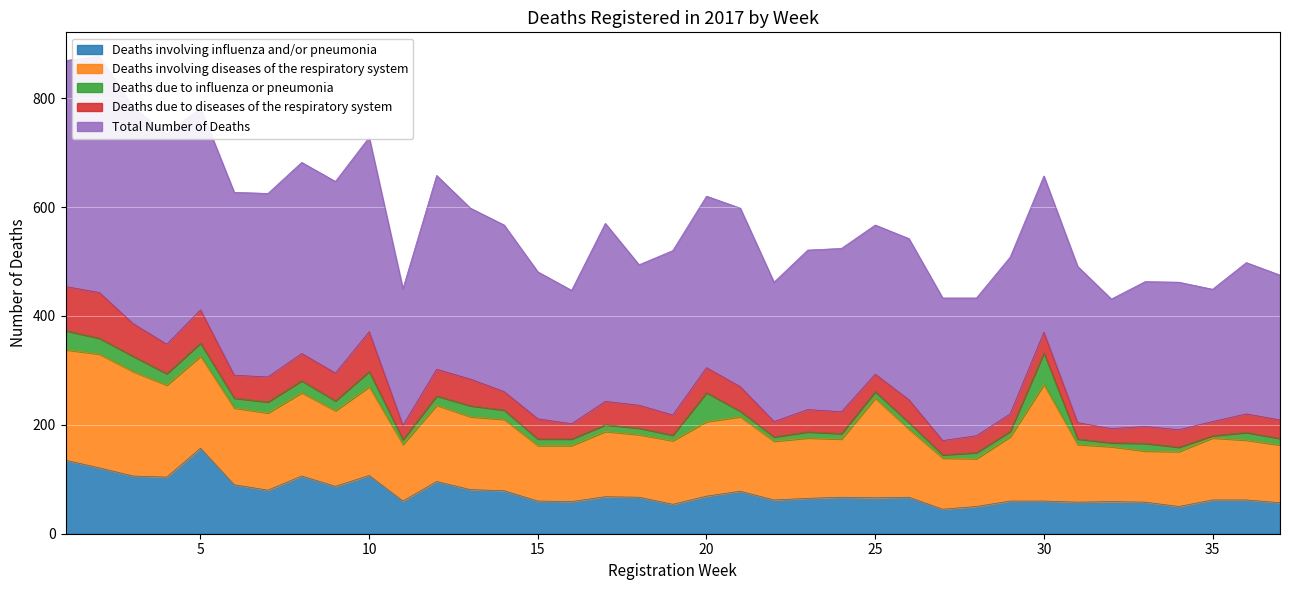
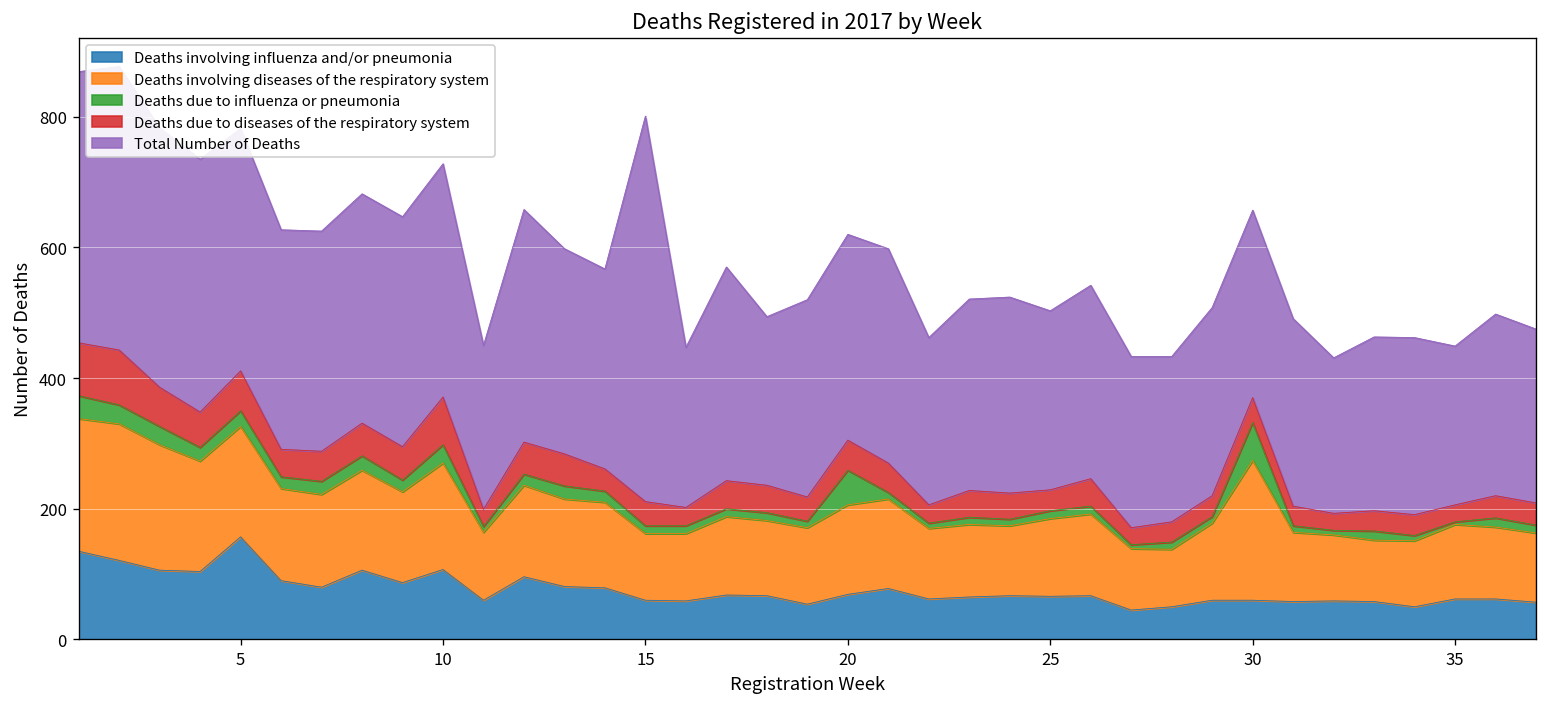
Total Number of Deaths, 15: 270 -> 590
Deaths involving diseases of the respiratory system, 25: 180 -> 120
